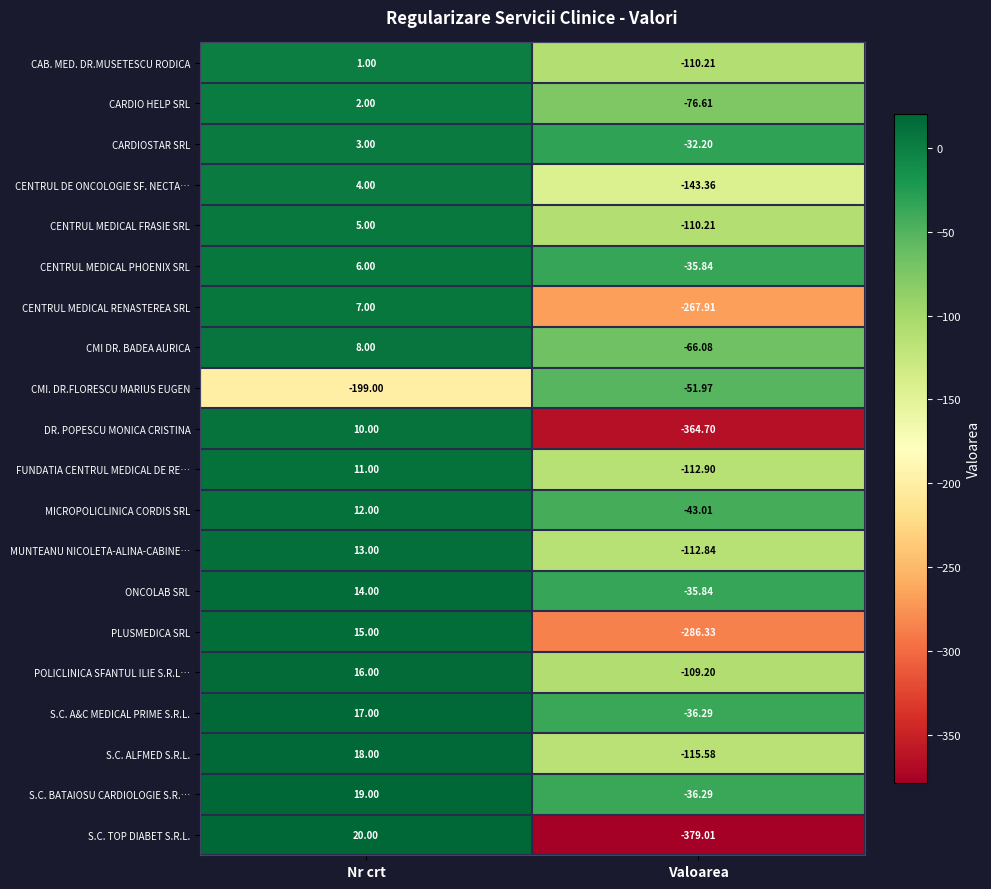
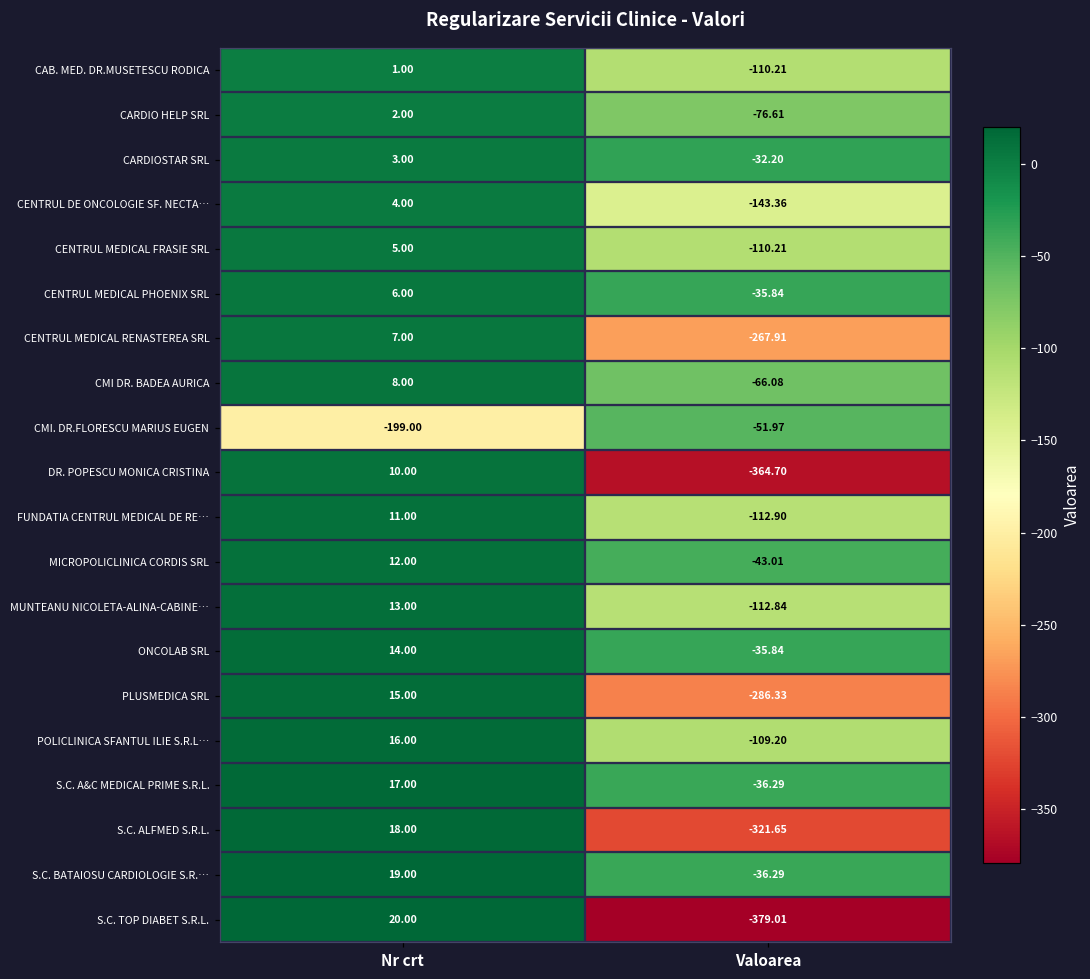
S.C. ALFMED S.R.L., Valoarea: -115.58 -> -321.65
